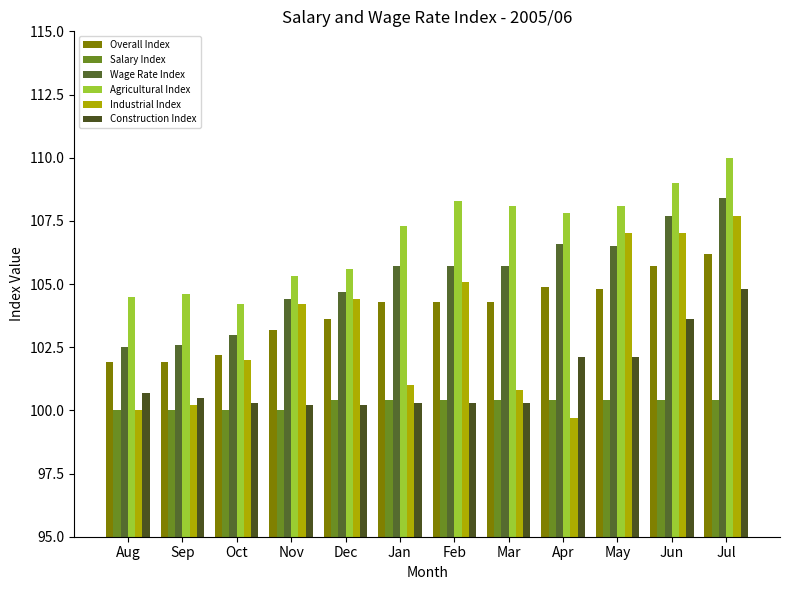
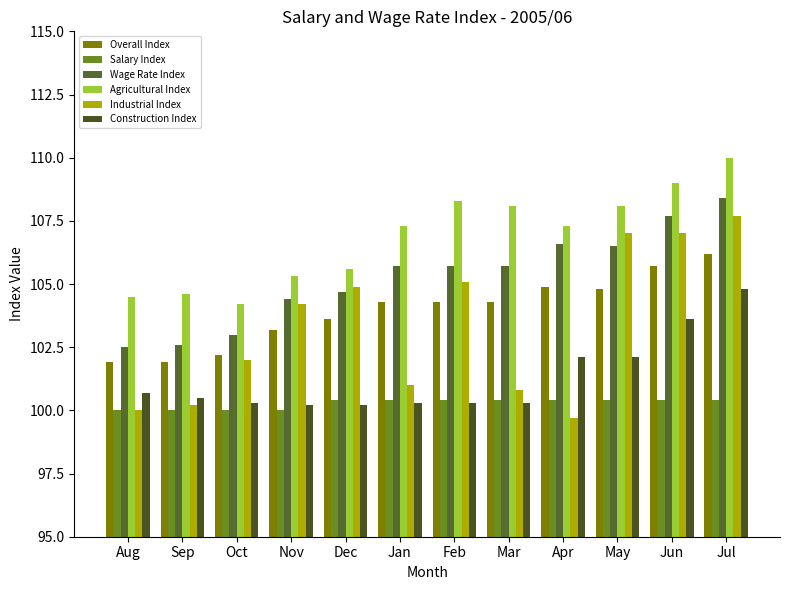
Industrial Index, Dec: 104.4 -> 104.9
Agricultural Index, Apr: 107.8 -> 107.3
